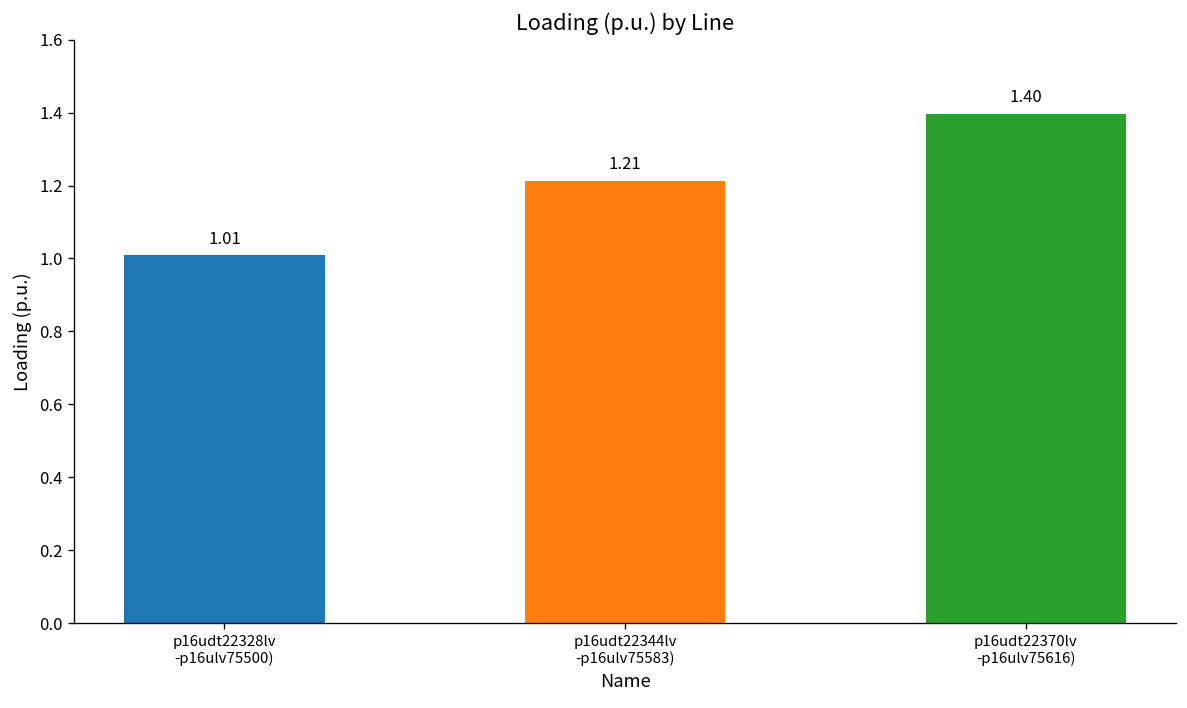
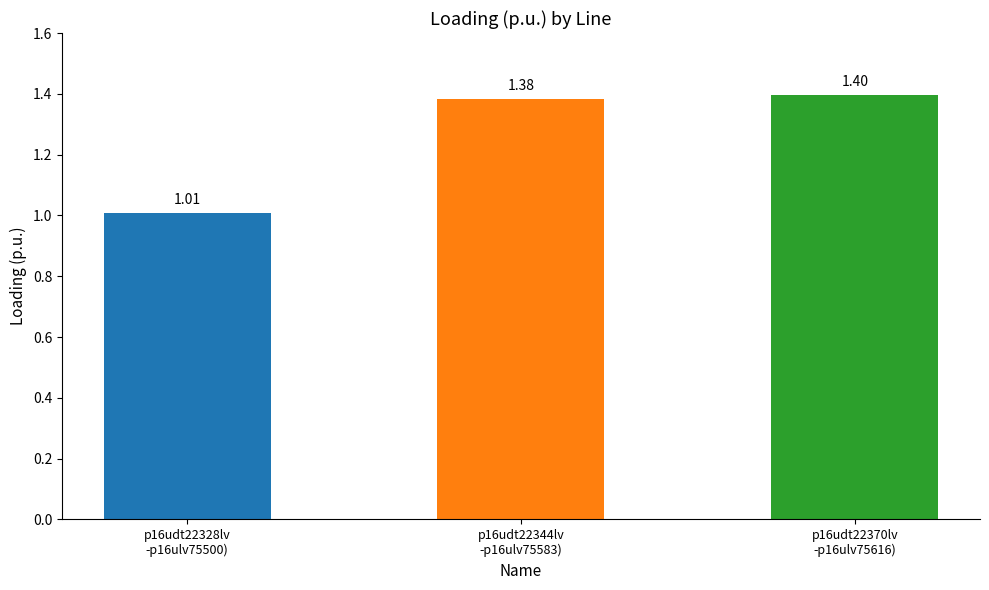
p16udt22344lv -p16ulv75583): 1.21 -> 1.38
